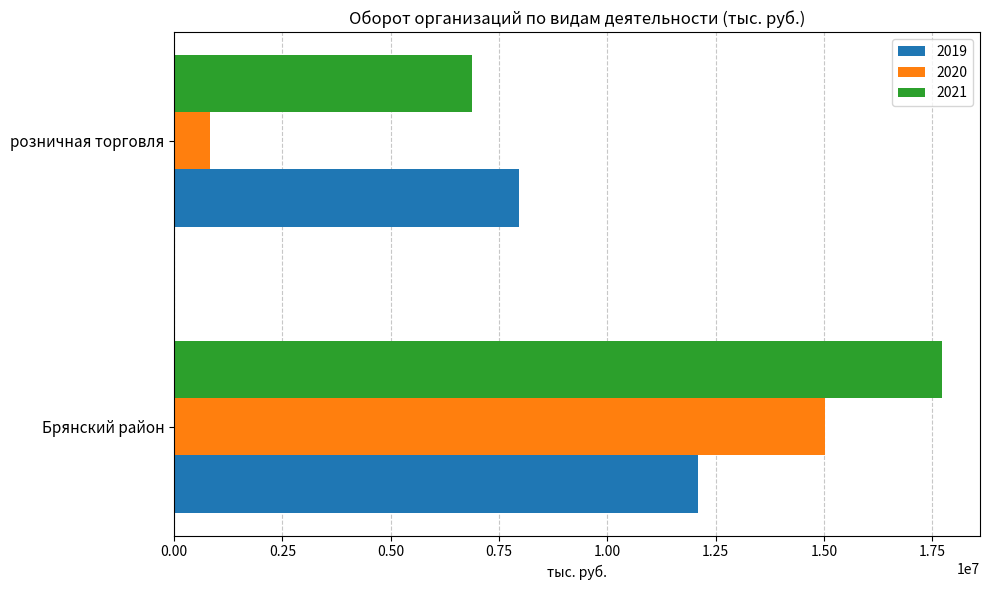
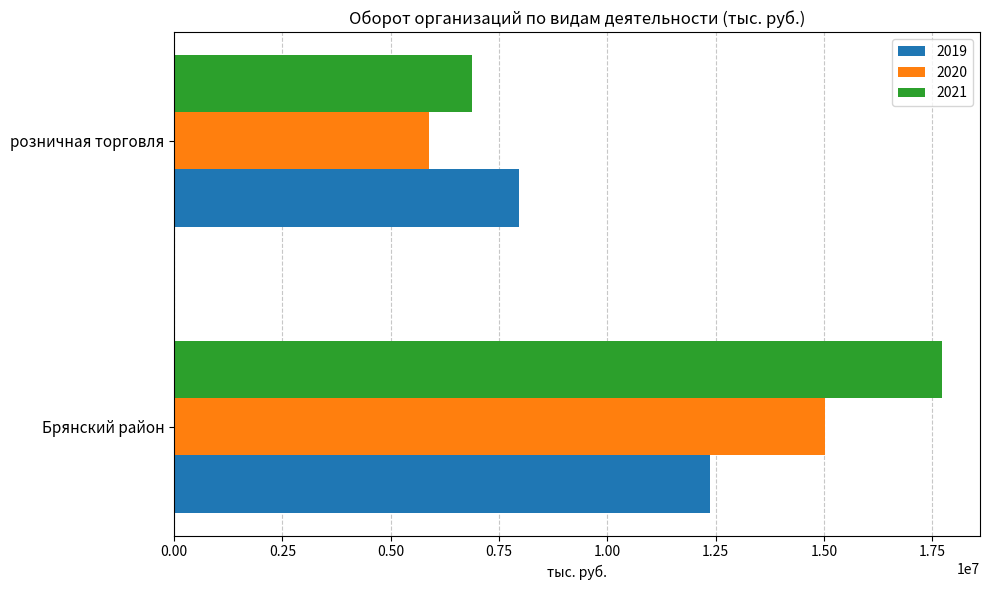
2020, розничная торговля: 800000 -> 5900000
2019, Брянский район: 12100000 -> 12400000
